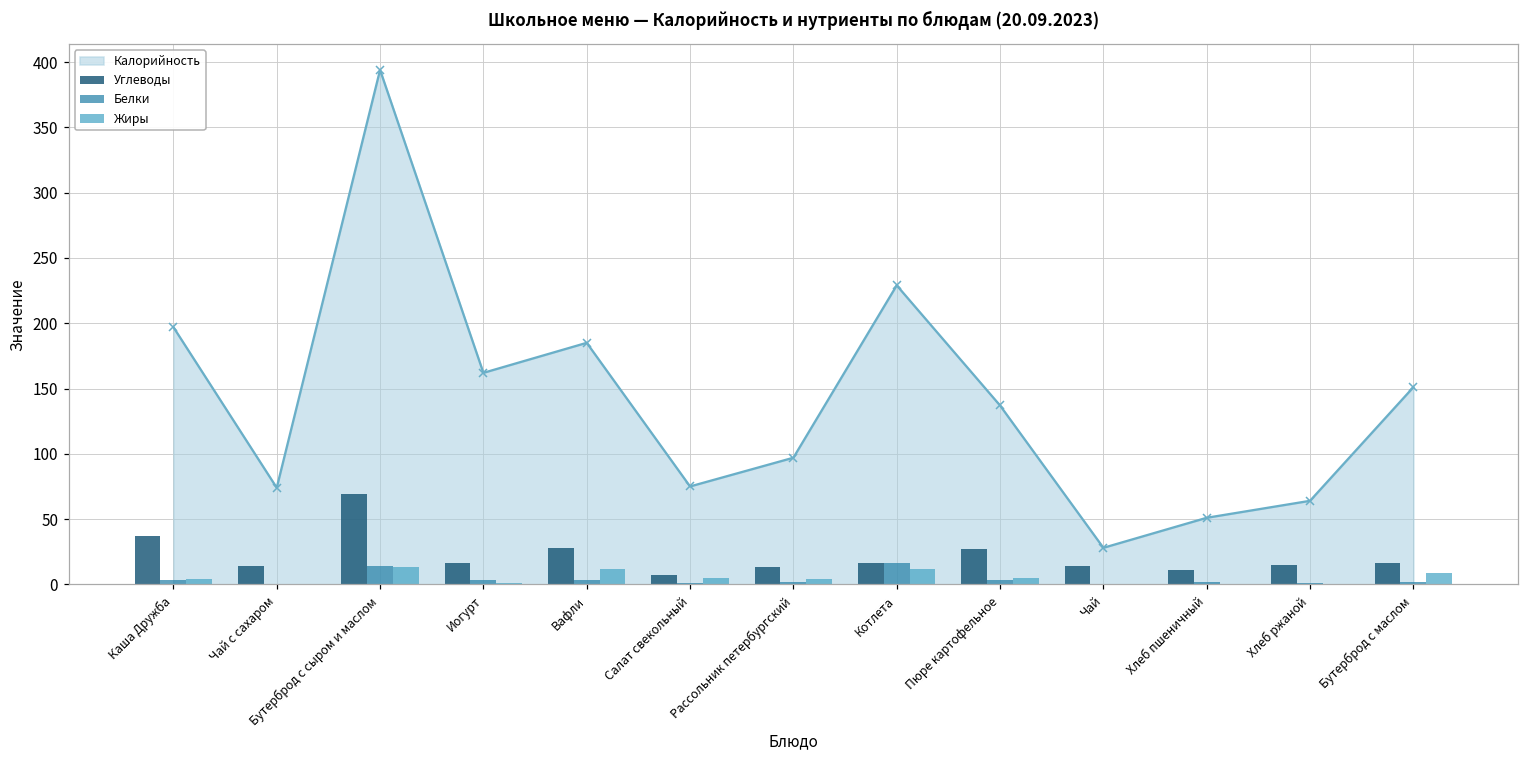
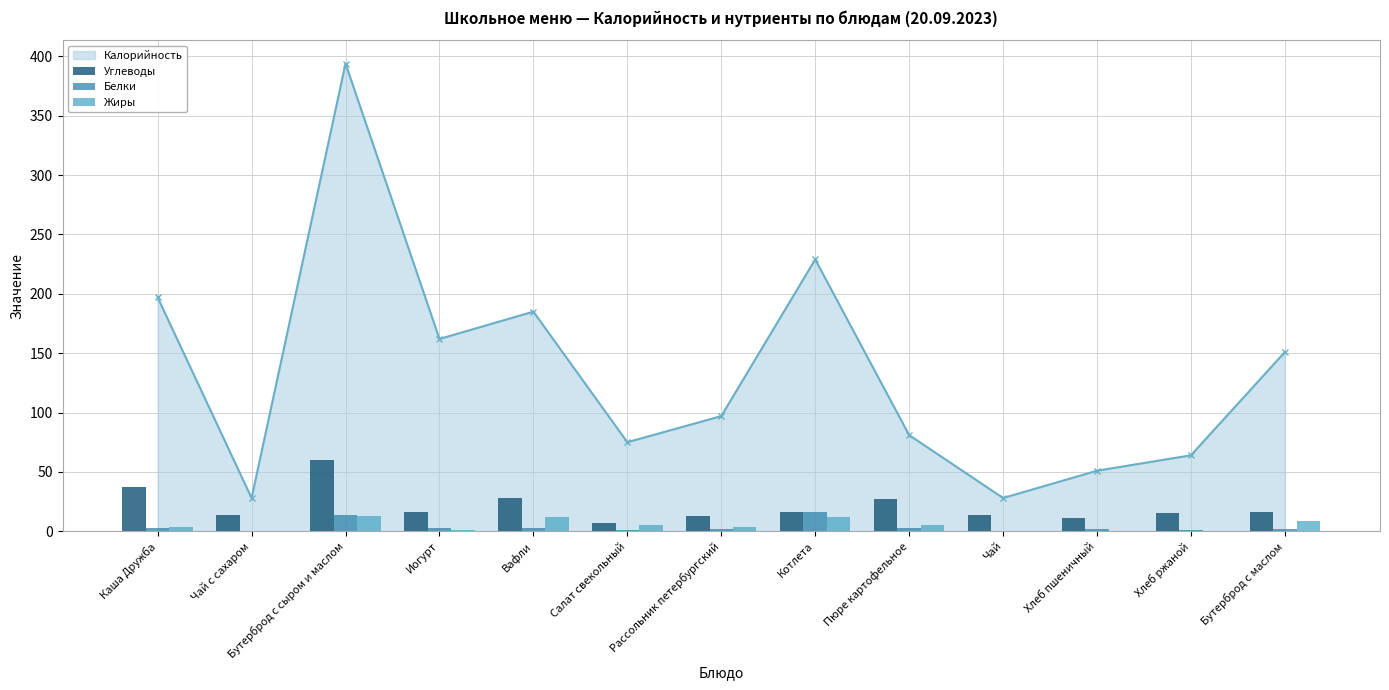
Калорийность, Чай с сахаром: 74 -> 28
Углеводы, Бутерброд с сыром и маслом: 69 -> 60
Калорийность, Пюре картофельное: 137 -> 81
